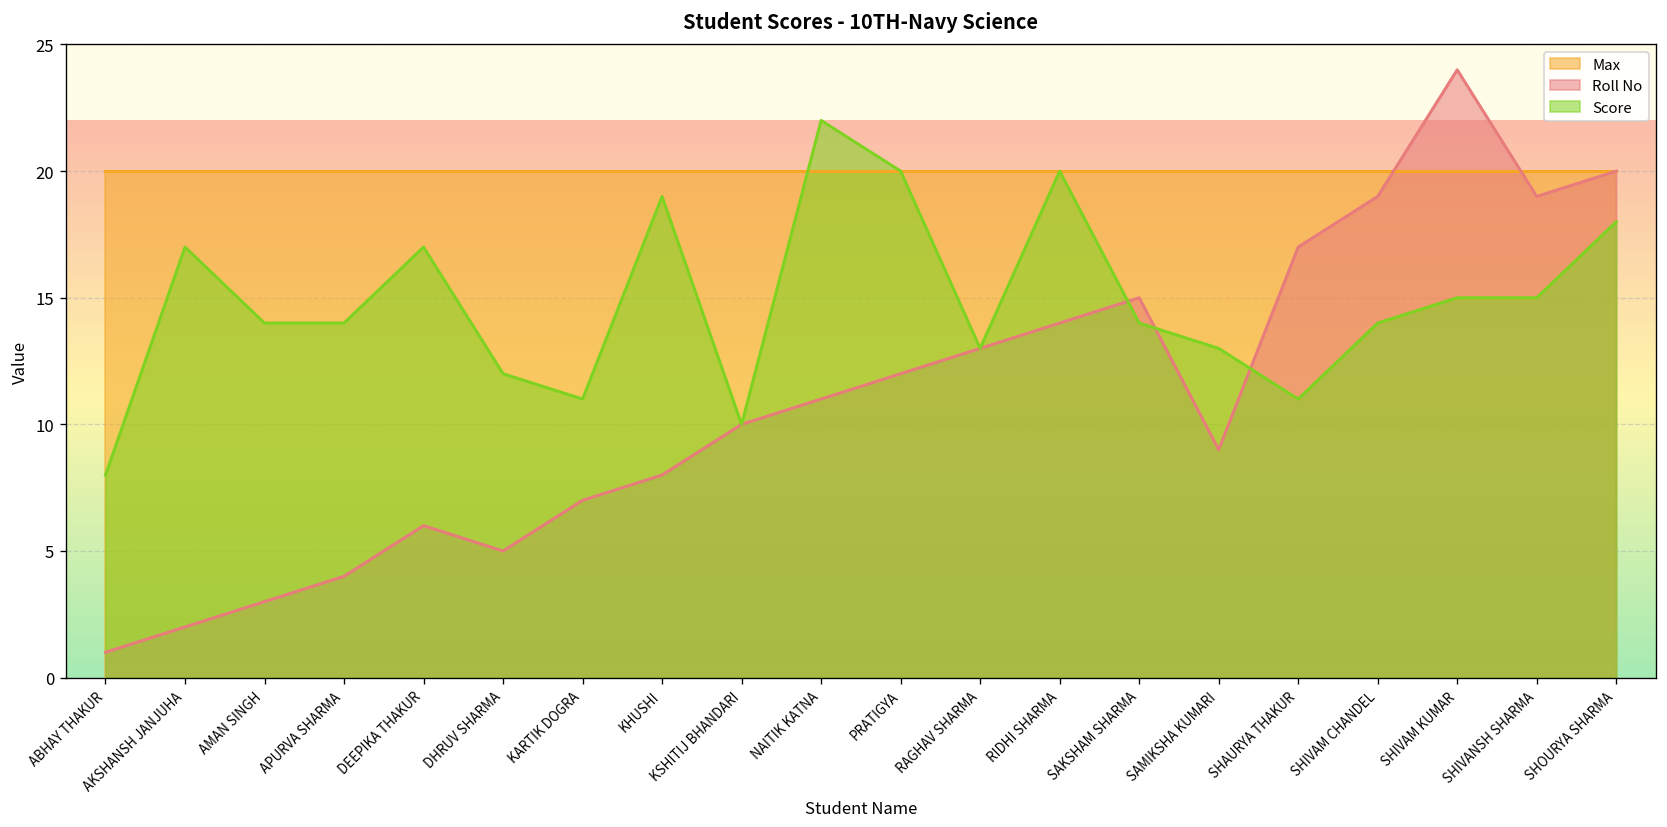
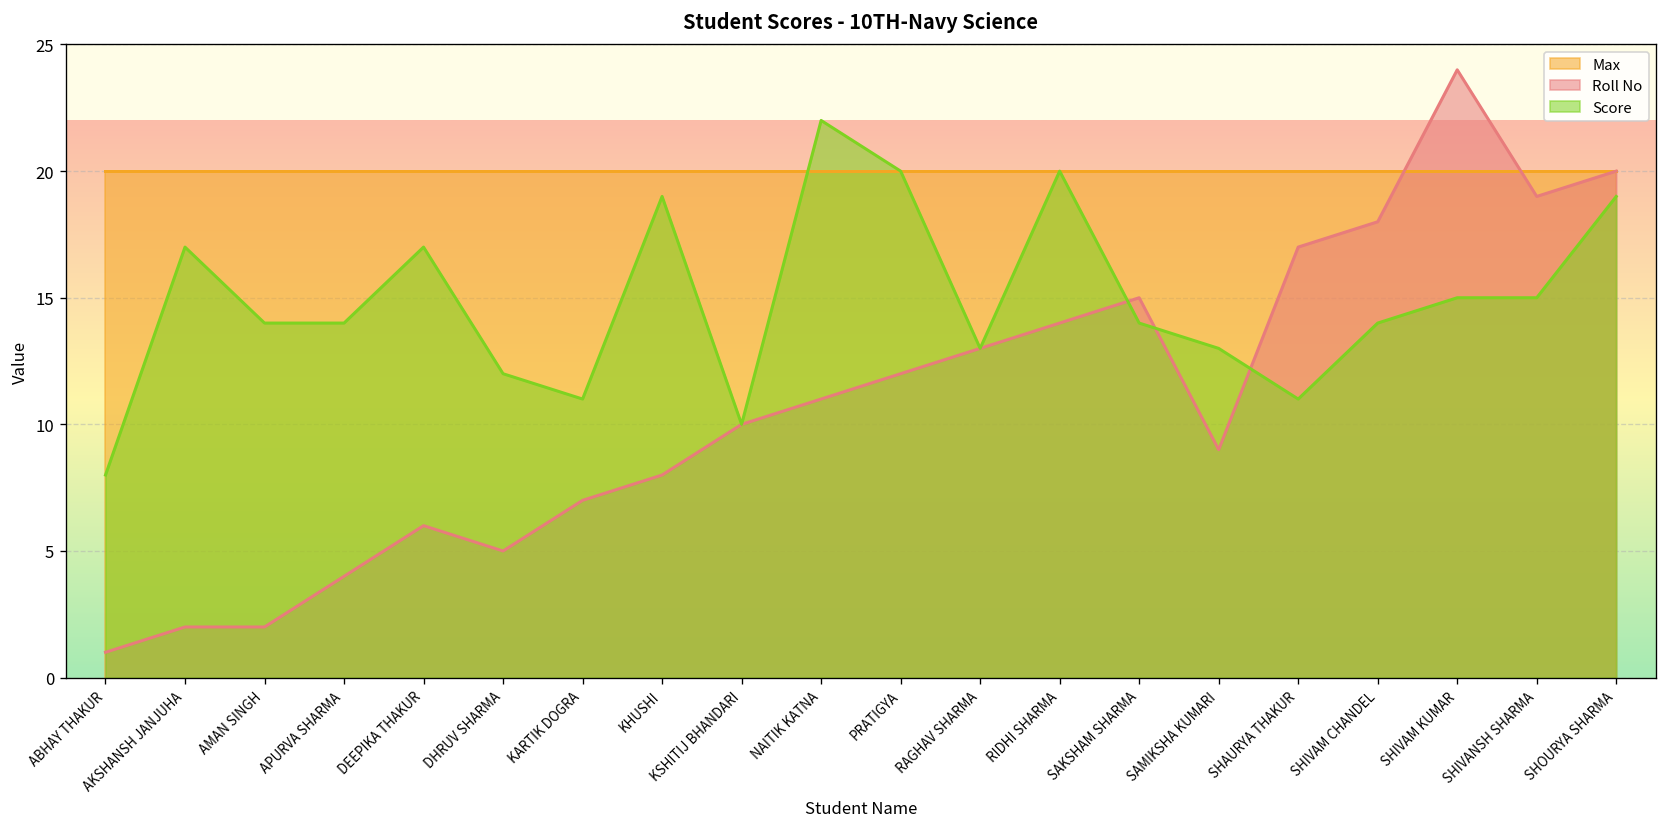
Roll No, AMAN SINGH: 3 -> 2
Roll No, SHIVAM CHANDEL: 19 -> 18
Score, SHOURYA SHARMA: 18 -> 19
